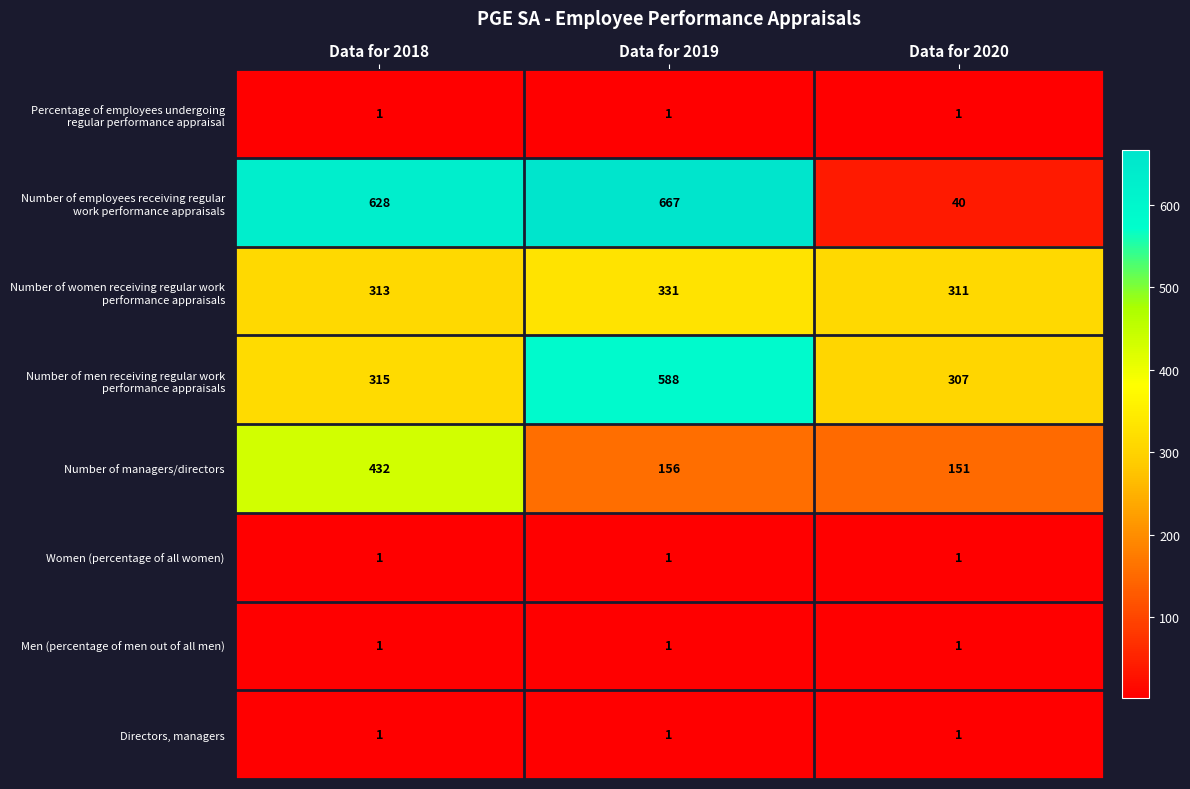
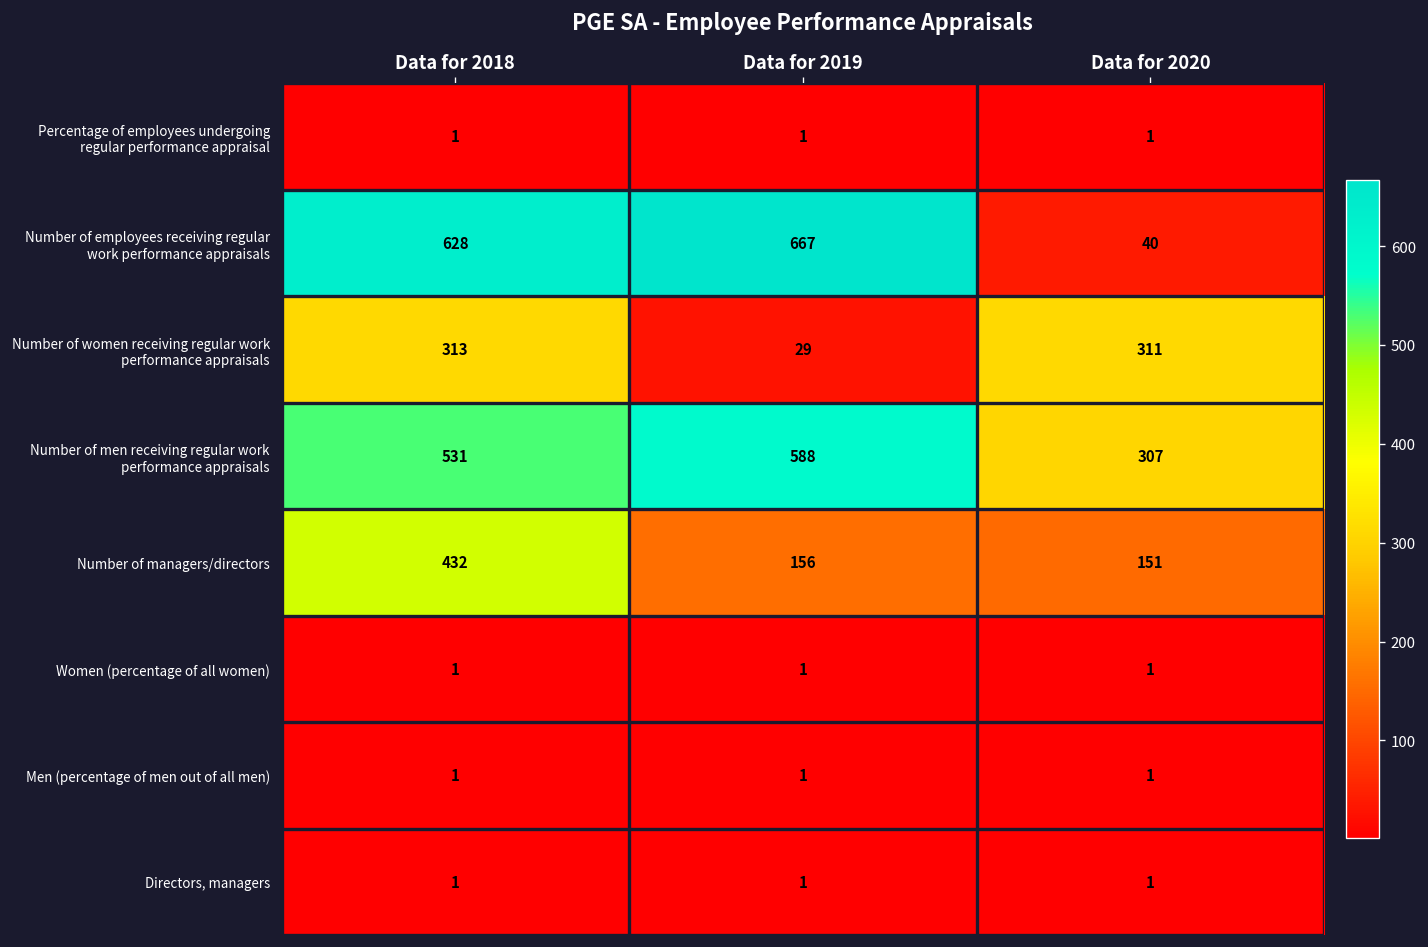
Number of women receiving regular work performance appraisals, Data for 2019: 331 -> 29
Number of men receiving regular work performance appraisals, Data for 2018: 315 -> 531
